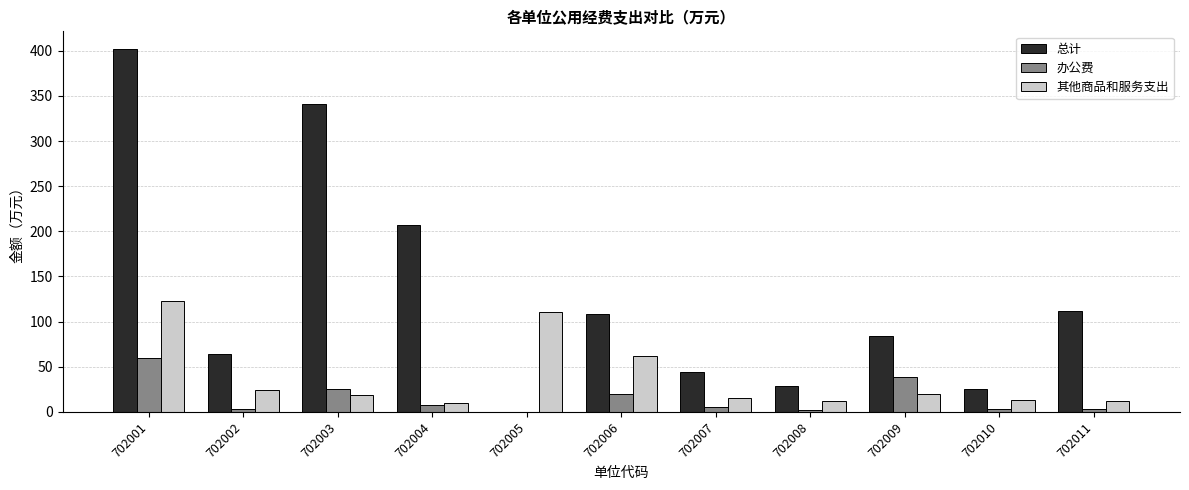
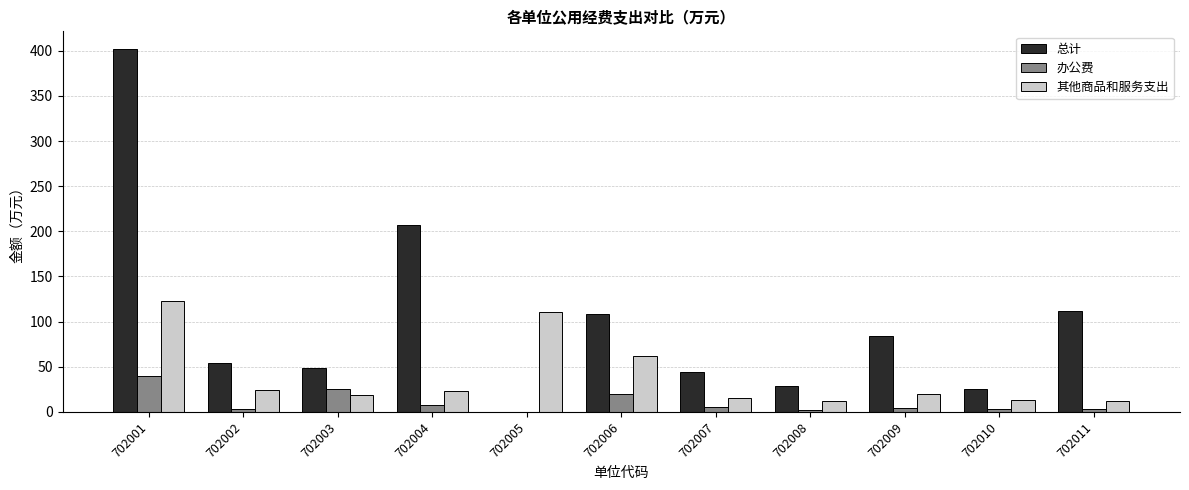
办公费, 702001: 60 -> 40
总计, 702002: 60 -> 50
总计, 702003: 340 -> 50
其他商品和服务支出, 702004: 10 -> 20
办公费, 702009: 40 -> 0
